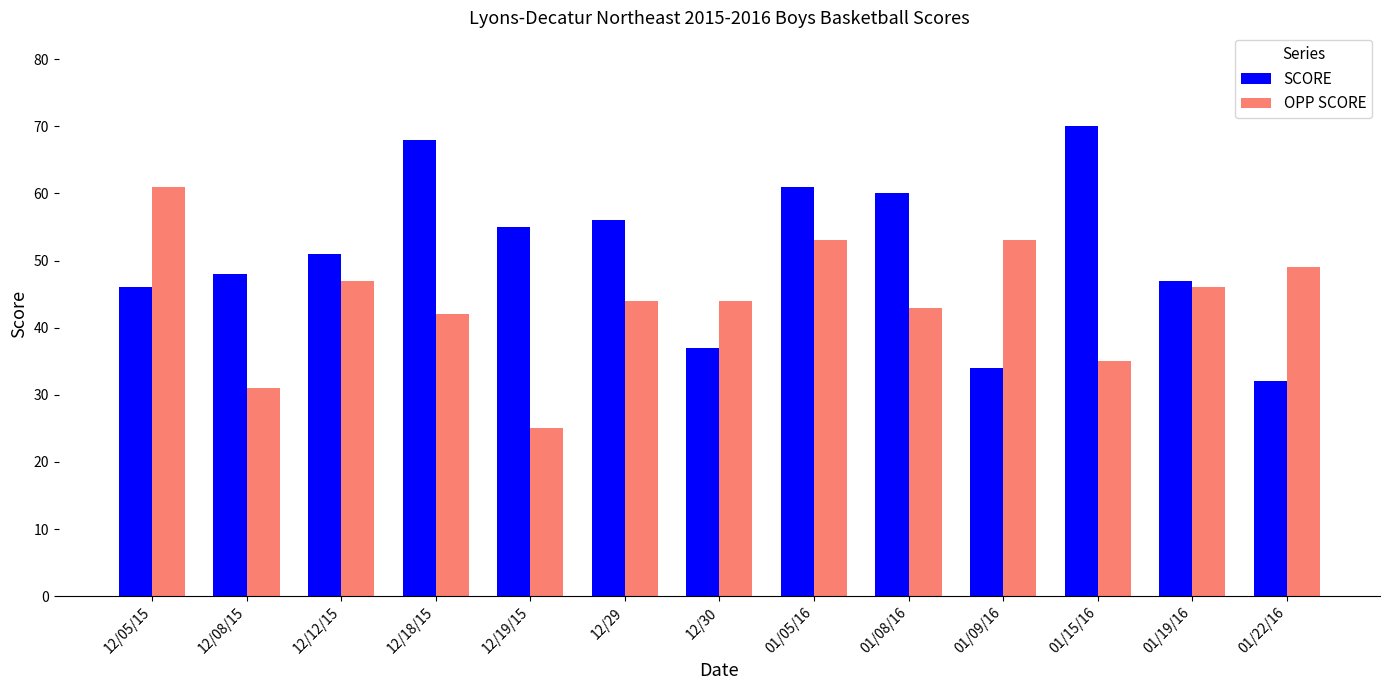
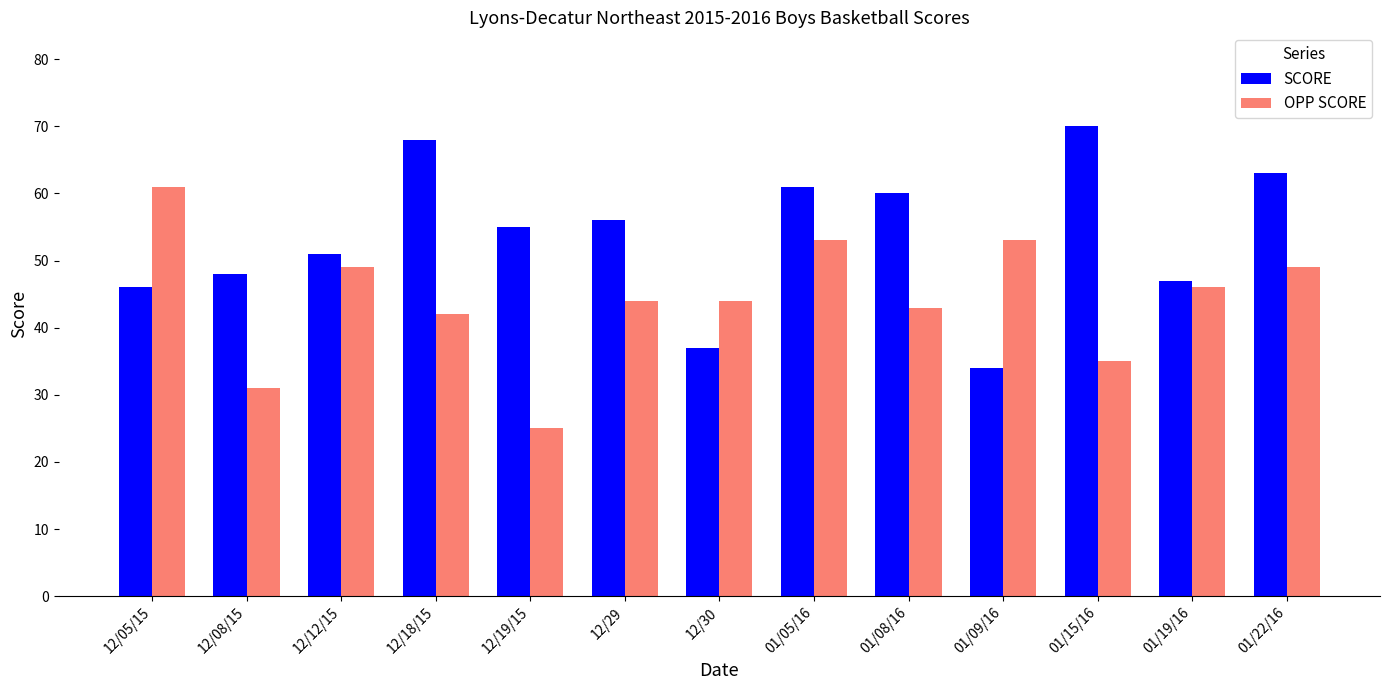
OPP SCORE, 12/12/15: 47 -> 49
SCORE, 01/22/16: 32 -> 63
